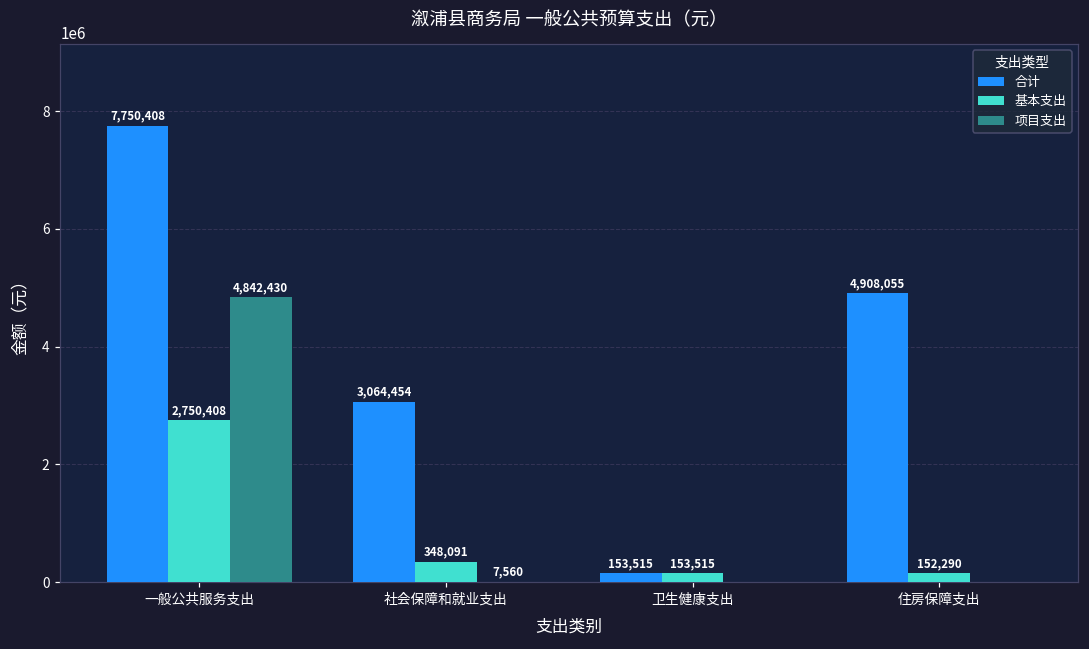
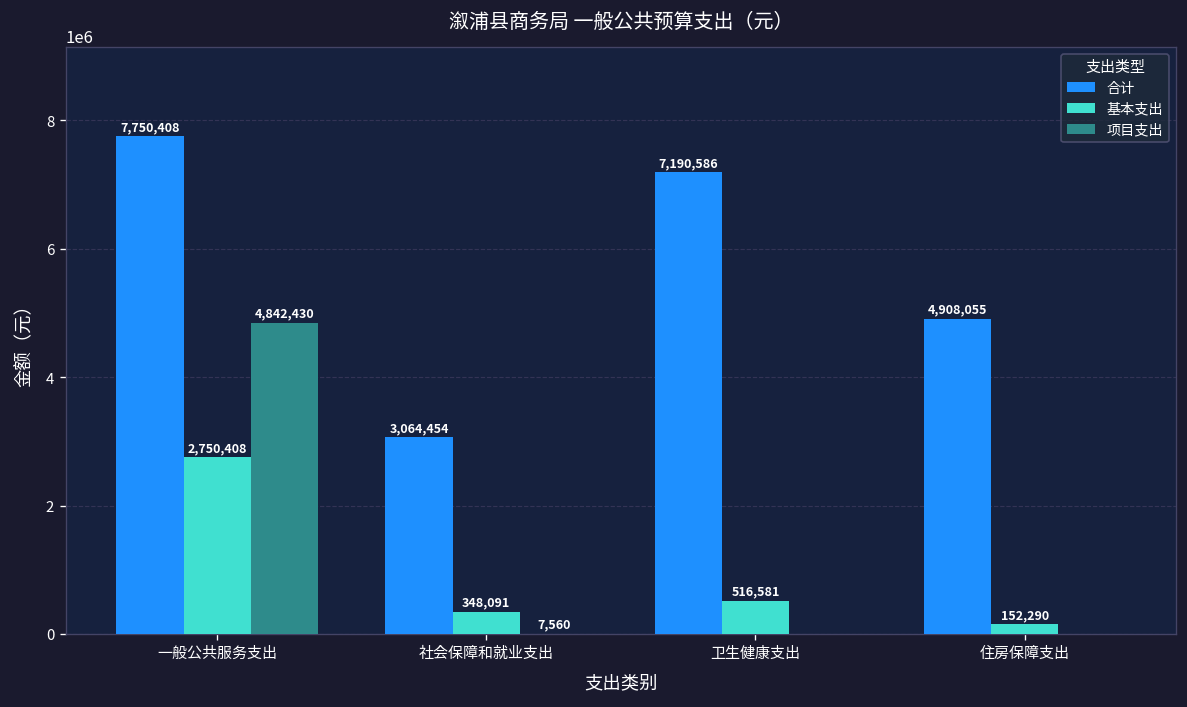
合计, 卫生健康支出: 153,515 -> 7,190,586
基本支出, 卫生健康支出: 153,515 -> 516,581
